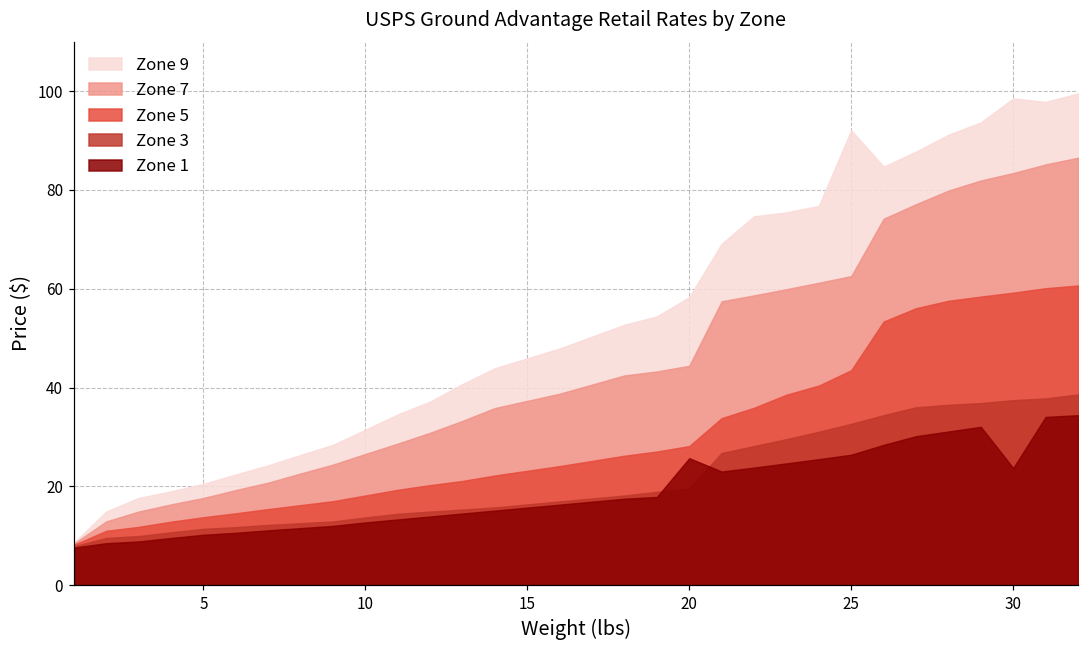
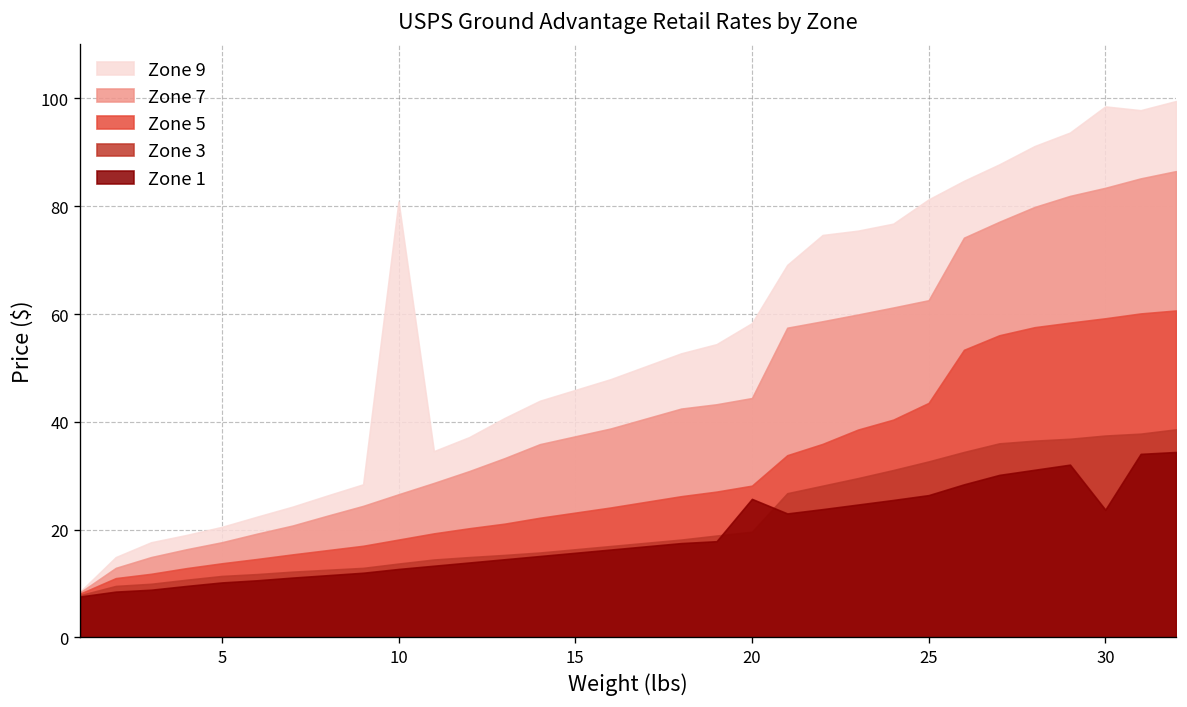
Zone 9, 10: 31 -> 81
Zone 9, 25: 92 -> 81
